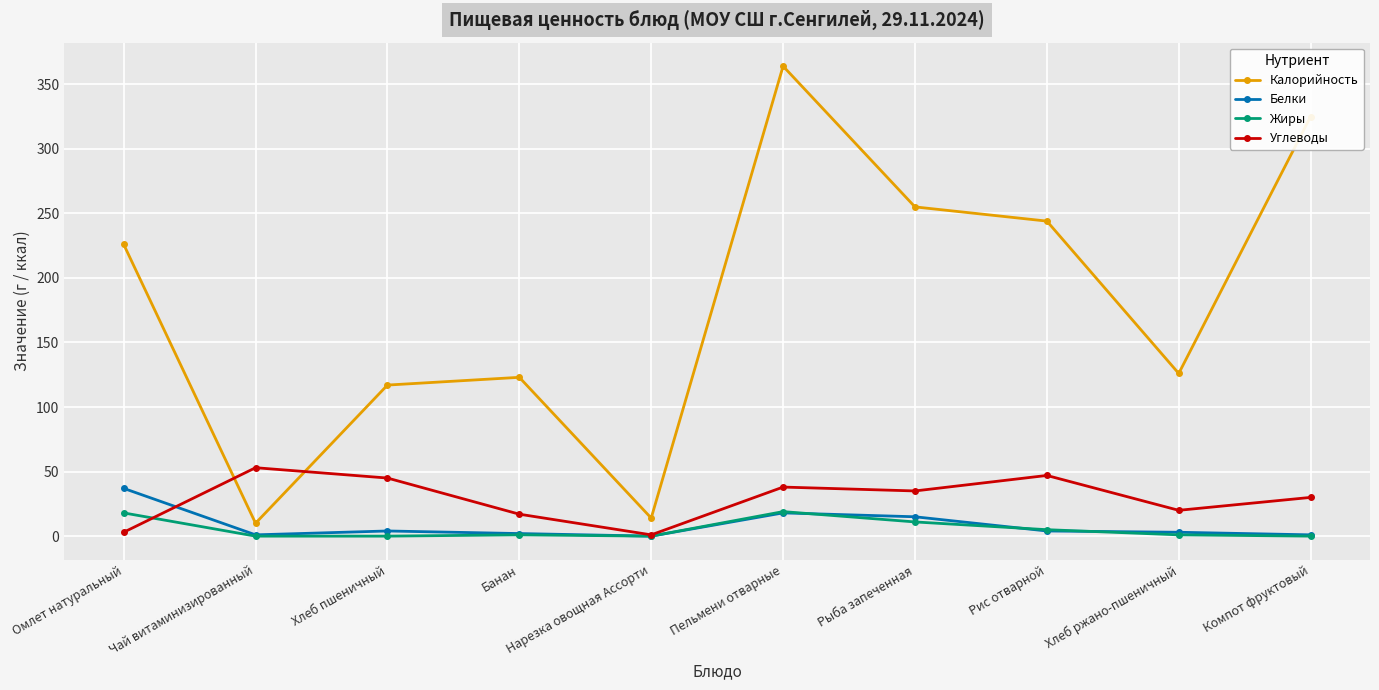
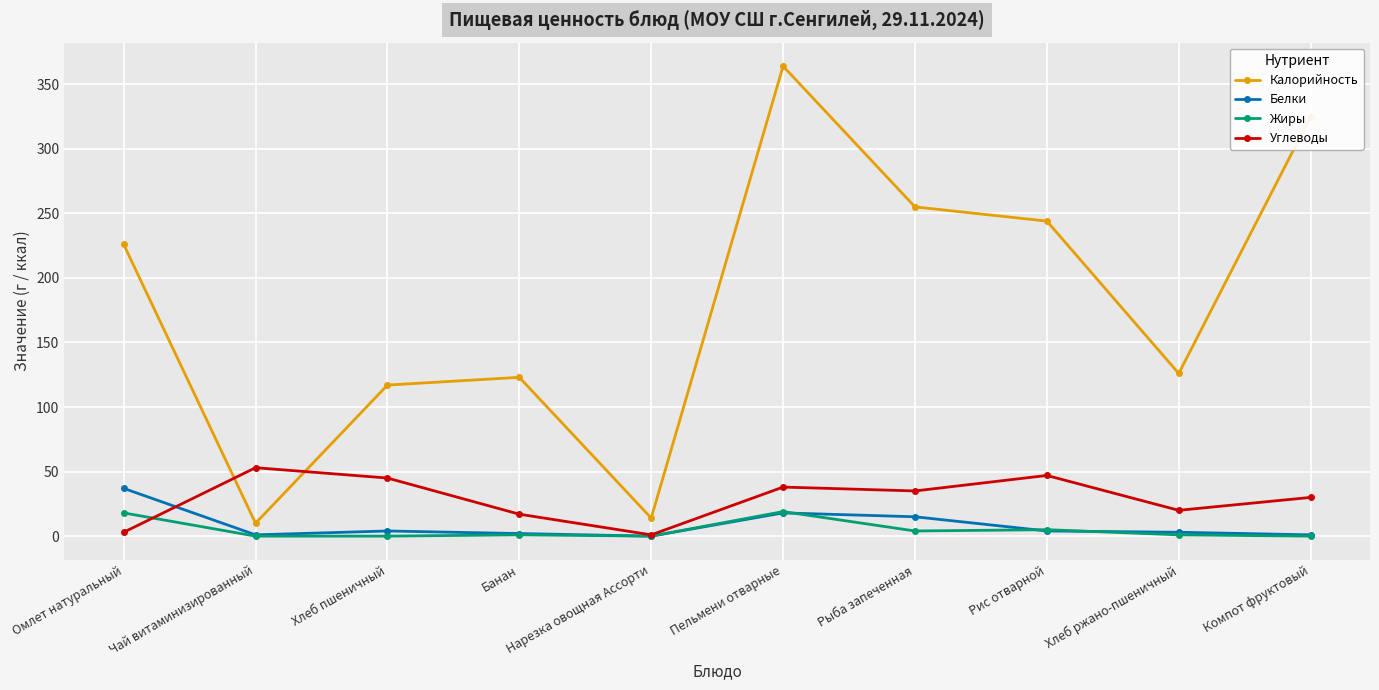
Жиры, Рыба запеченная: 11 -> 4
